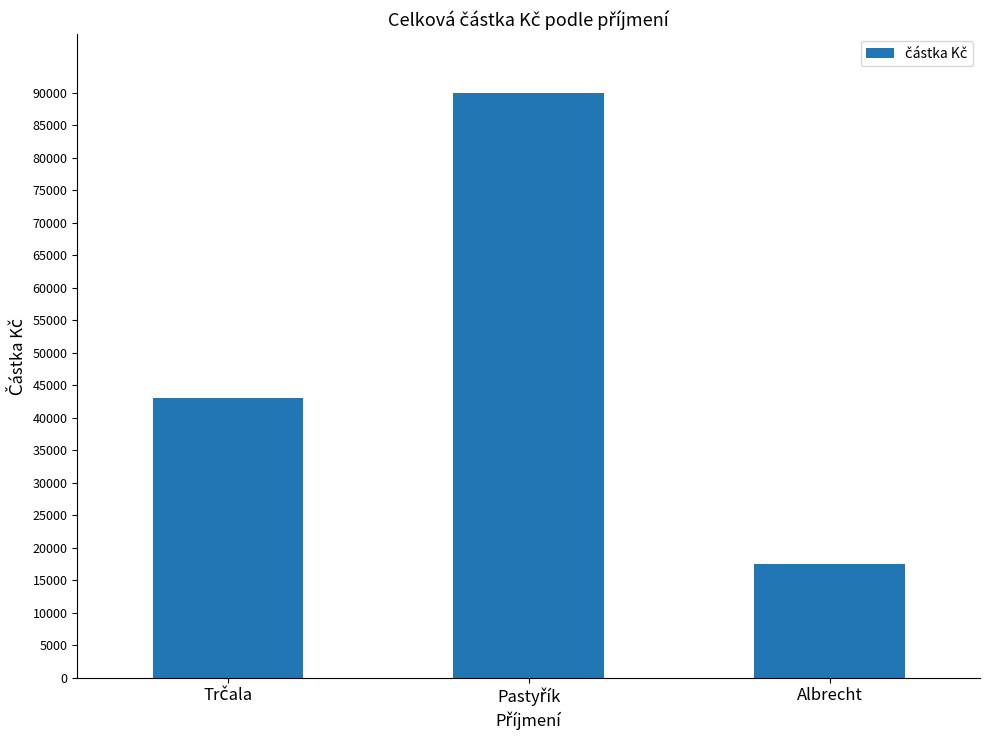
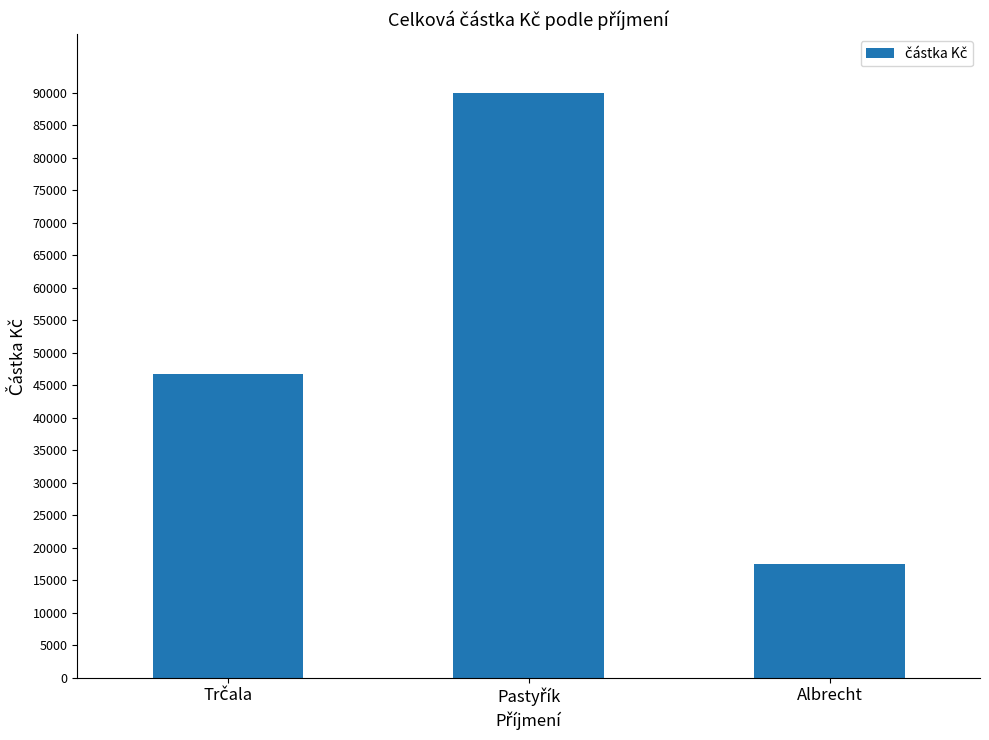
Trčala: 43000 -> 47000
